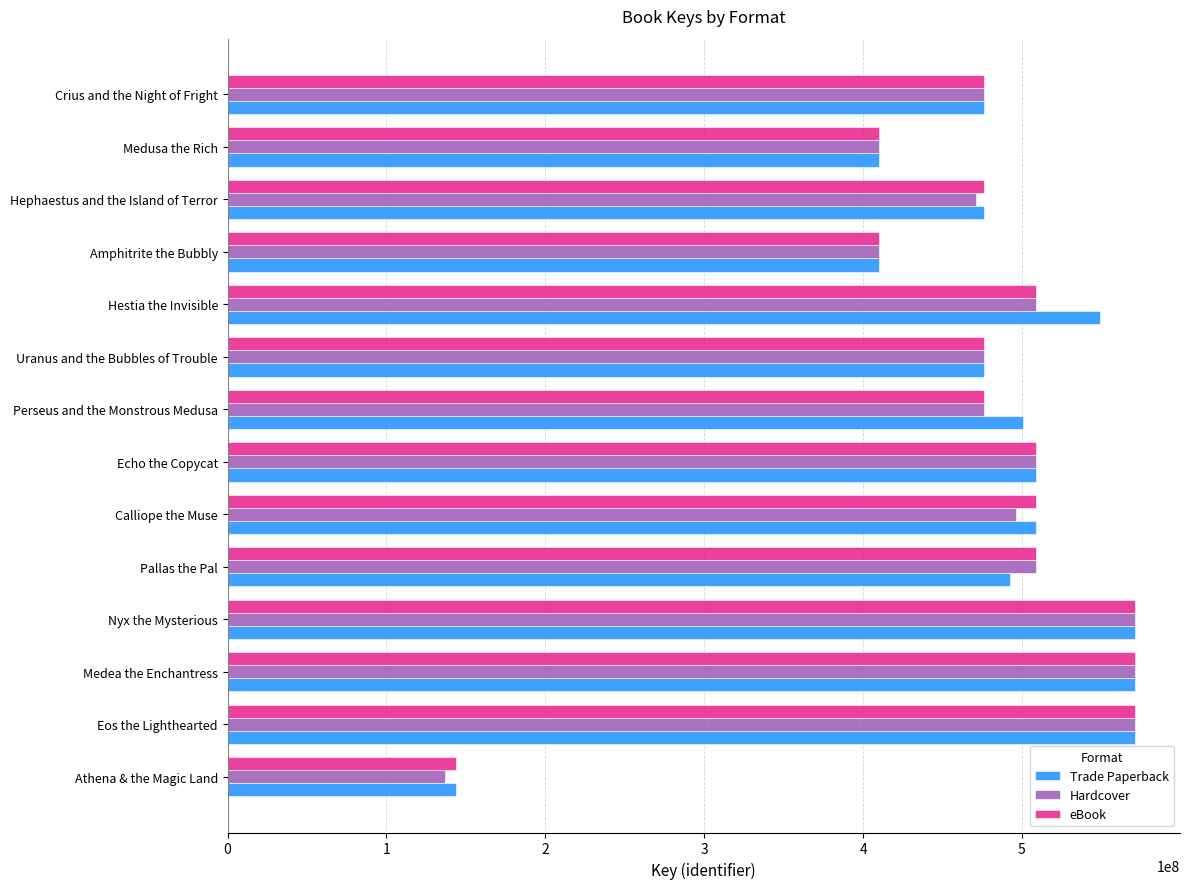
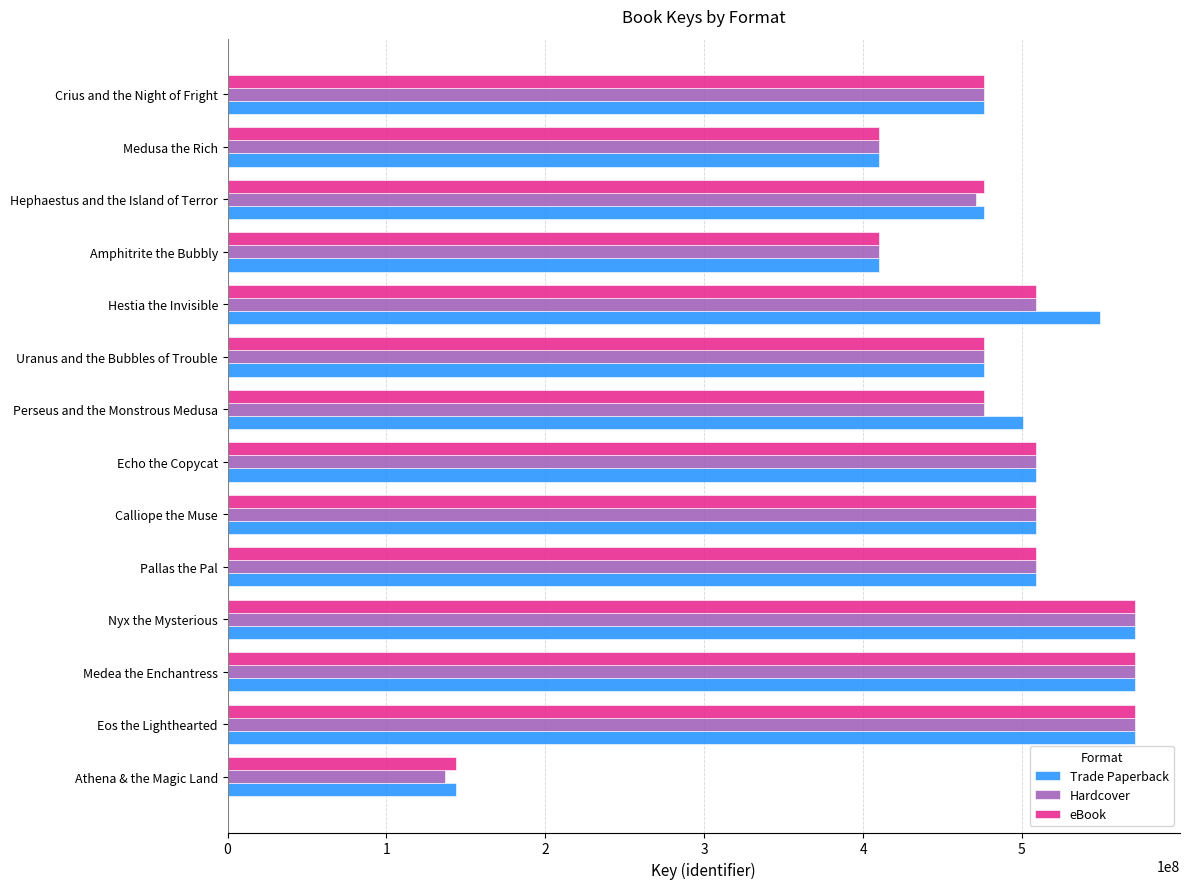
Hardcover, Calliope the Muse: 496000000 -> 509000000
Trade Paperback, Pallas the Pal: 492000000 -> 509000000
